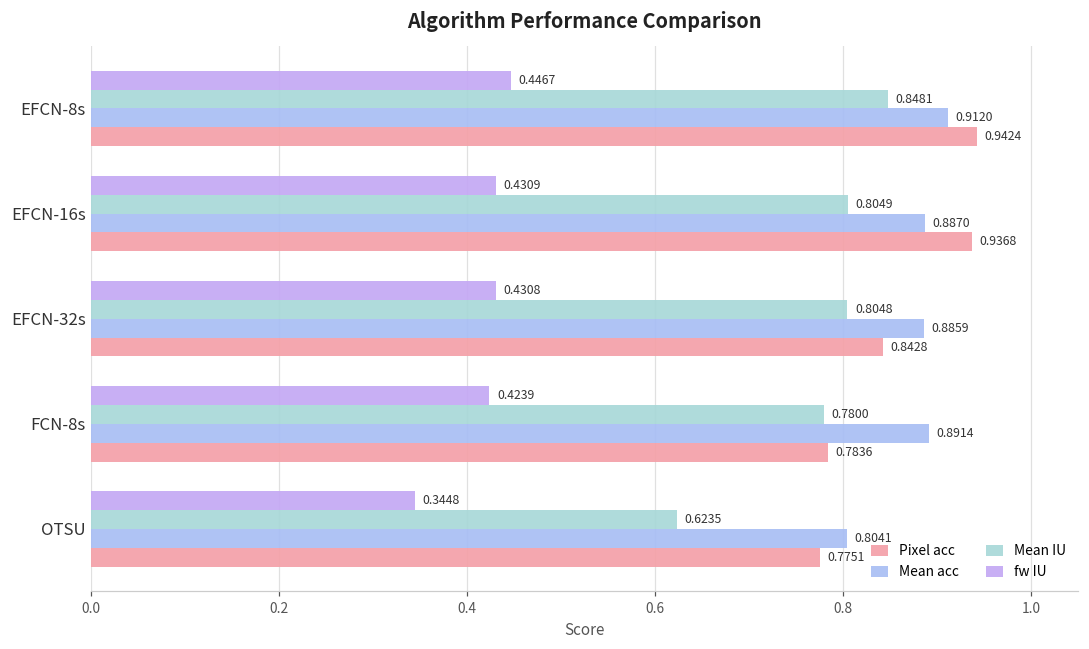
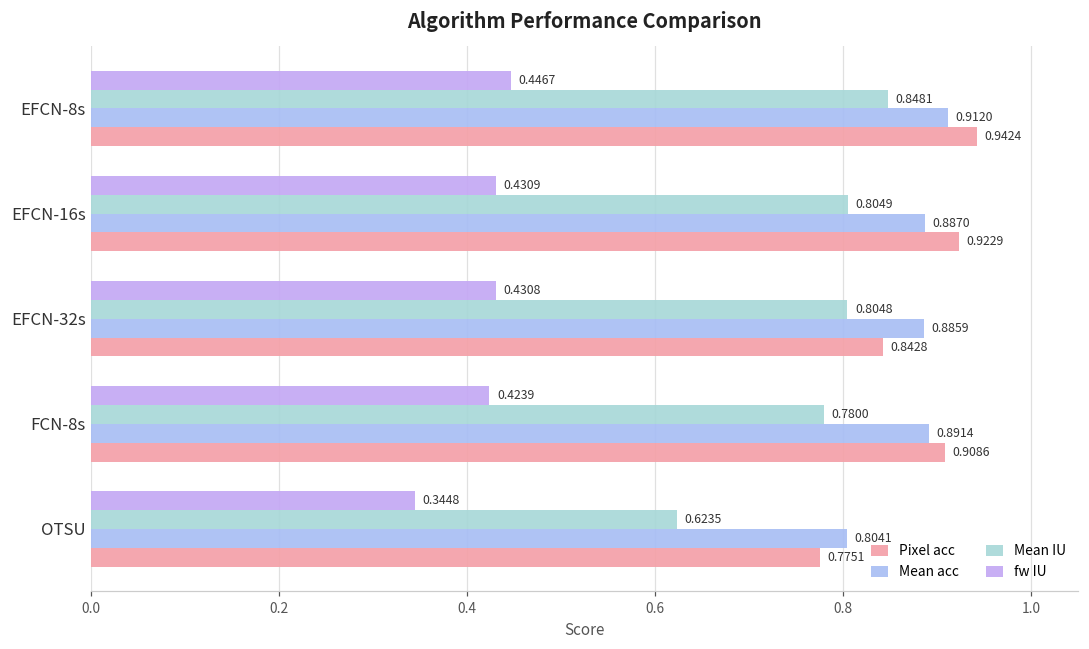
Pixel acc, EFCN-16s: 0.9368 -> 0.9229
Pixel acc, FCN-8s: 0.7836 -> 0.9086
